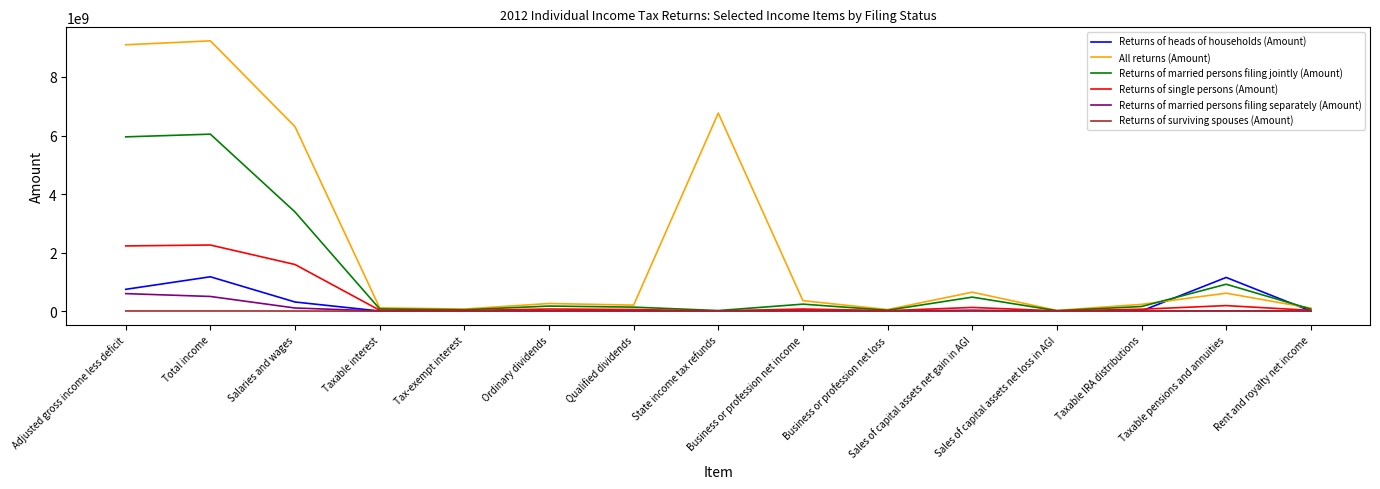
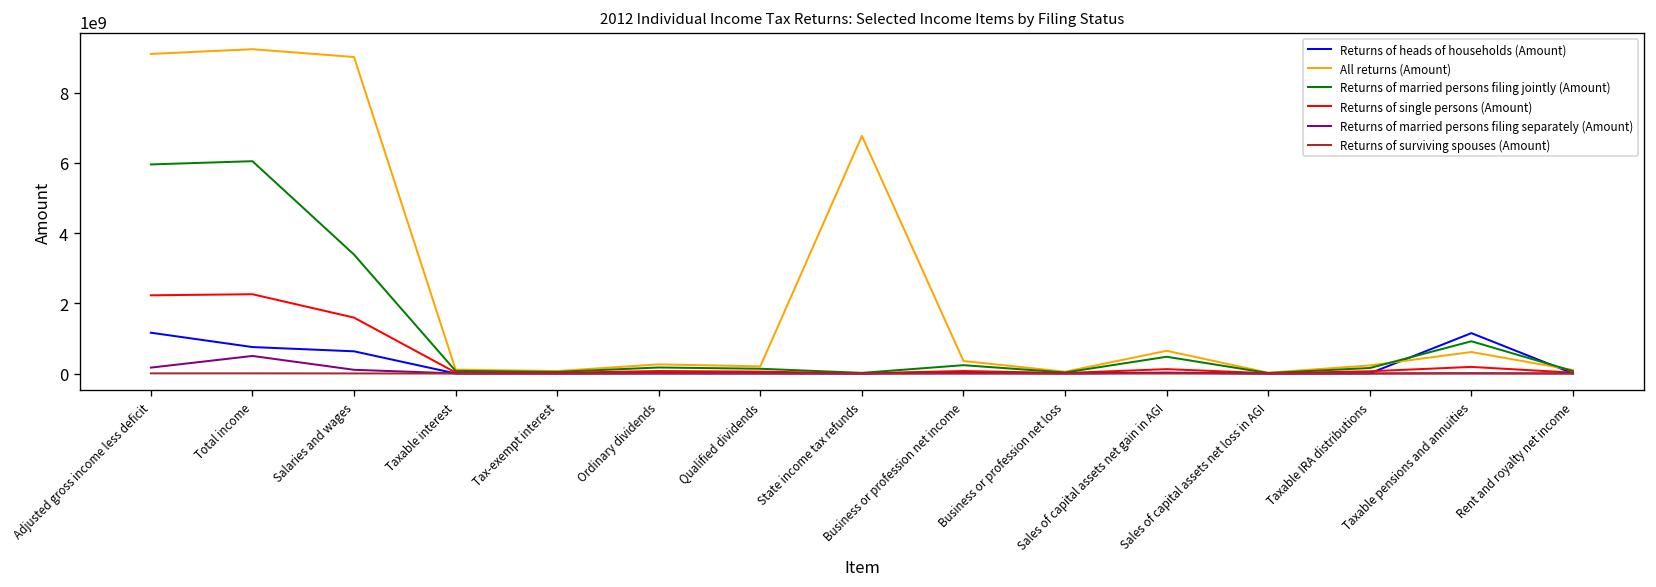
Returns of heads of households (Amount), Adjusted gross income less deficit: 700000000 -> 1200000000
Returns of married persons filing separately (Amount), Adjusted gross income less deficit: 600000000 -> 200000000
Returns of heads of households (Amount), Total income: 1200000000 -> 800000000
Returns of heads of households (Amount), Salaries and wages: 300000000 -> 600000000
All returns (Amount), Salaries and wages: 6300000000 -> 9000000000
